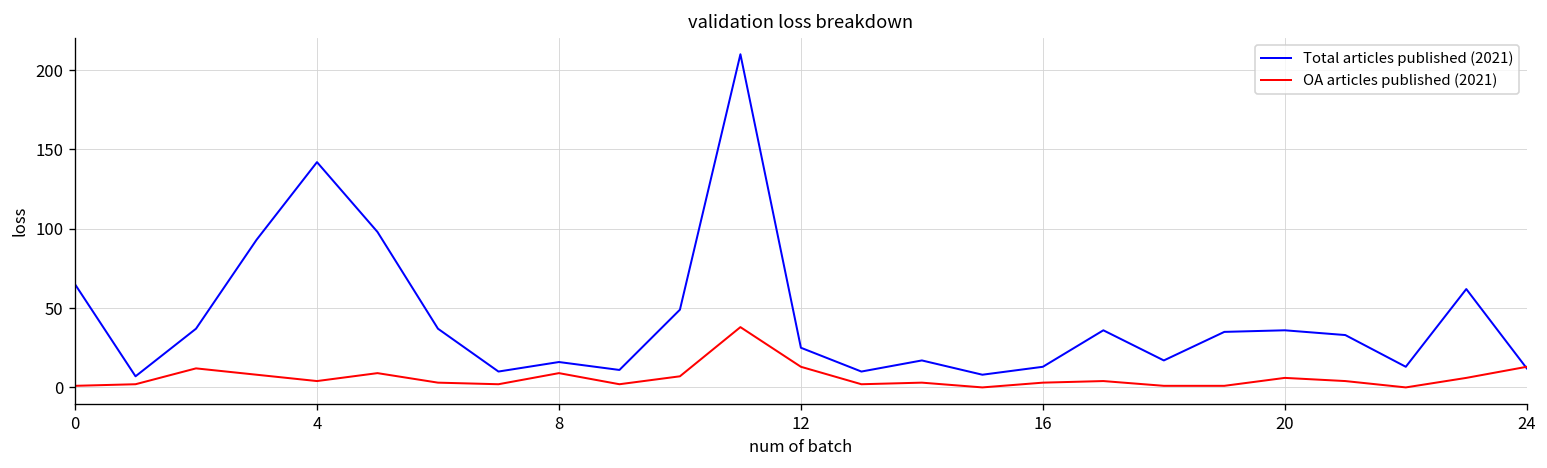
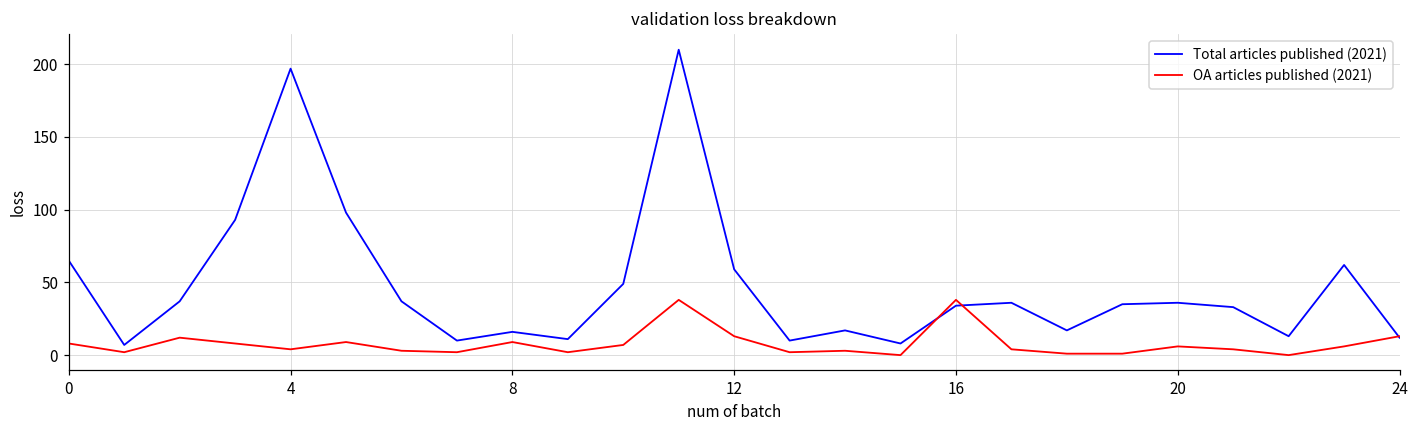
OA articles published (2021), 0: 1 -> 8
Total articles published (2021), 4: 142 -> 197
Total articles published (2021), 12: 25 -> 59
Total articles published (2021), 16: 13 -> 34
OA articles published (2021), 16: 3 -> 38
